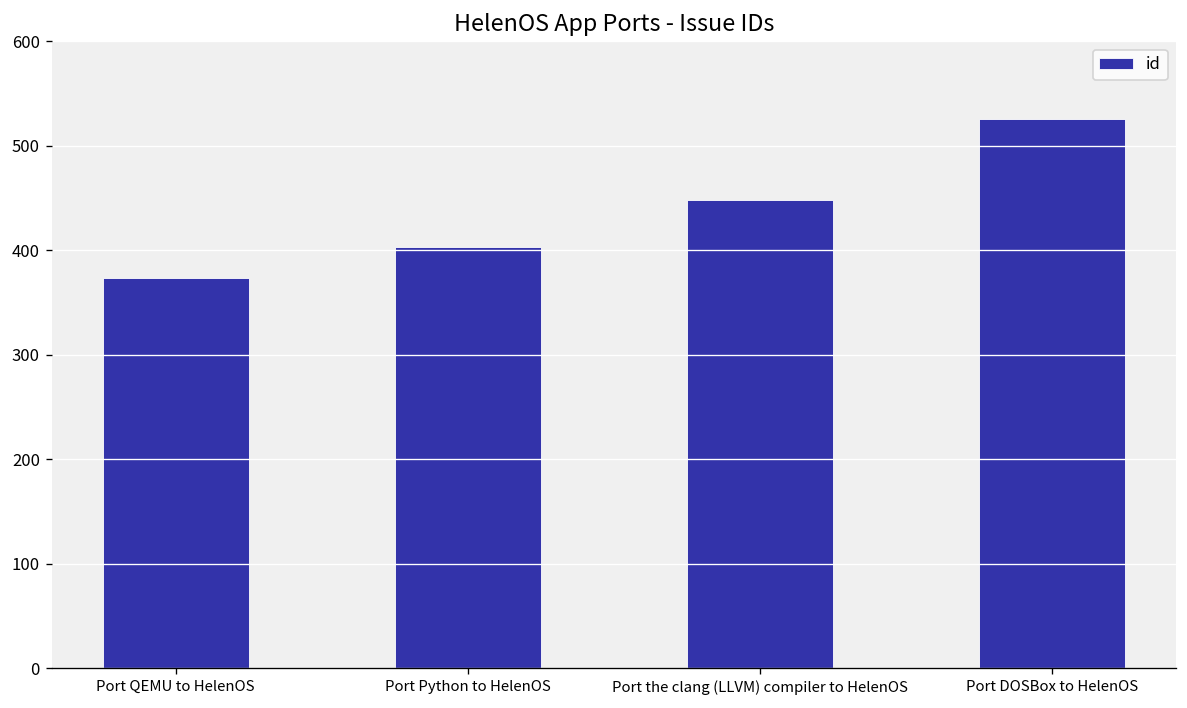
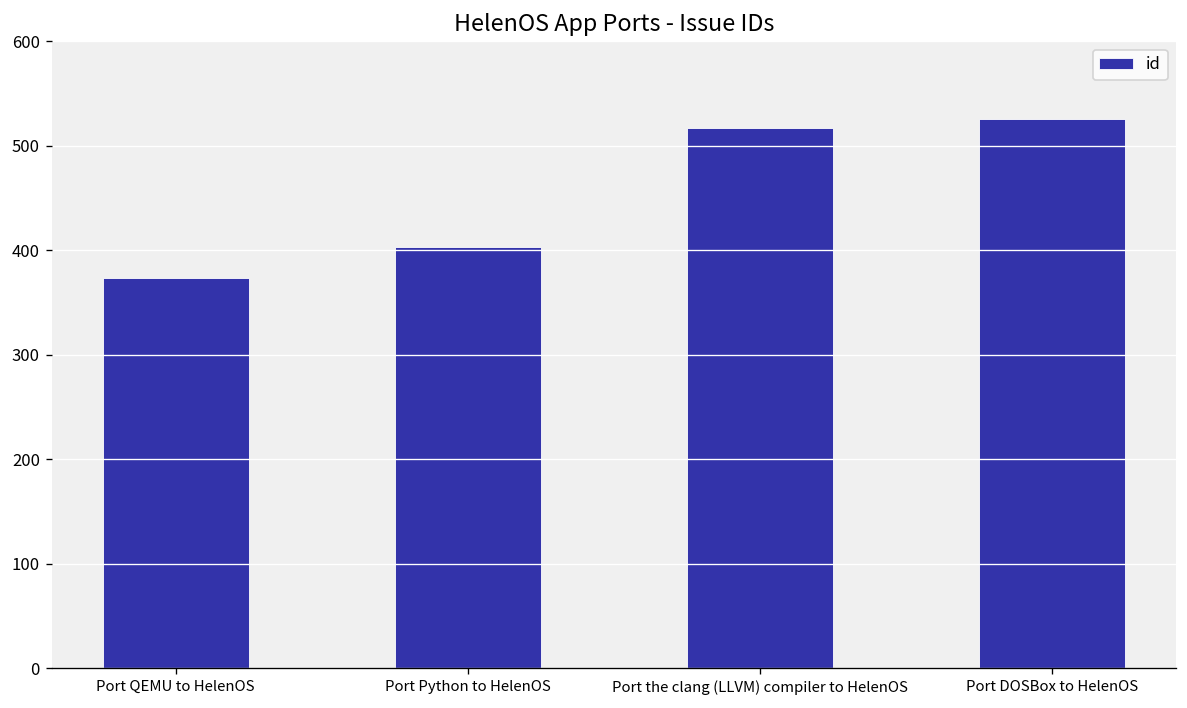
Port the clang (LLVM) compiler to HelenOS: 450 -> 520
